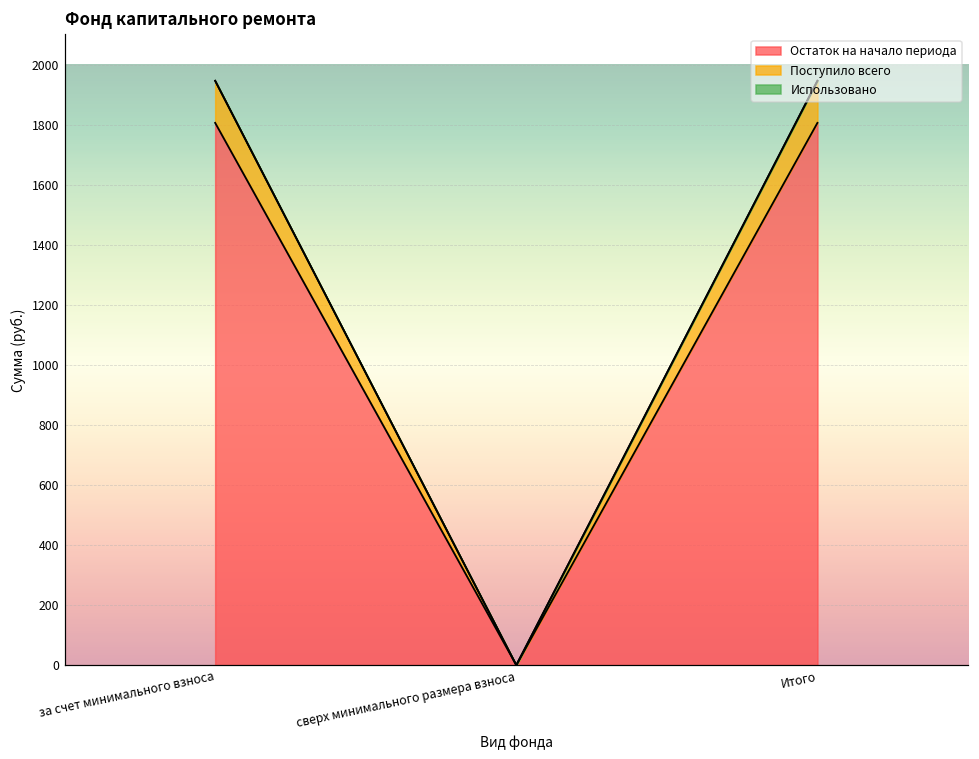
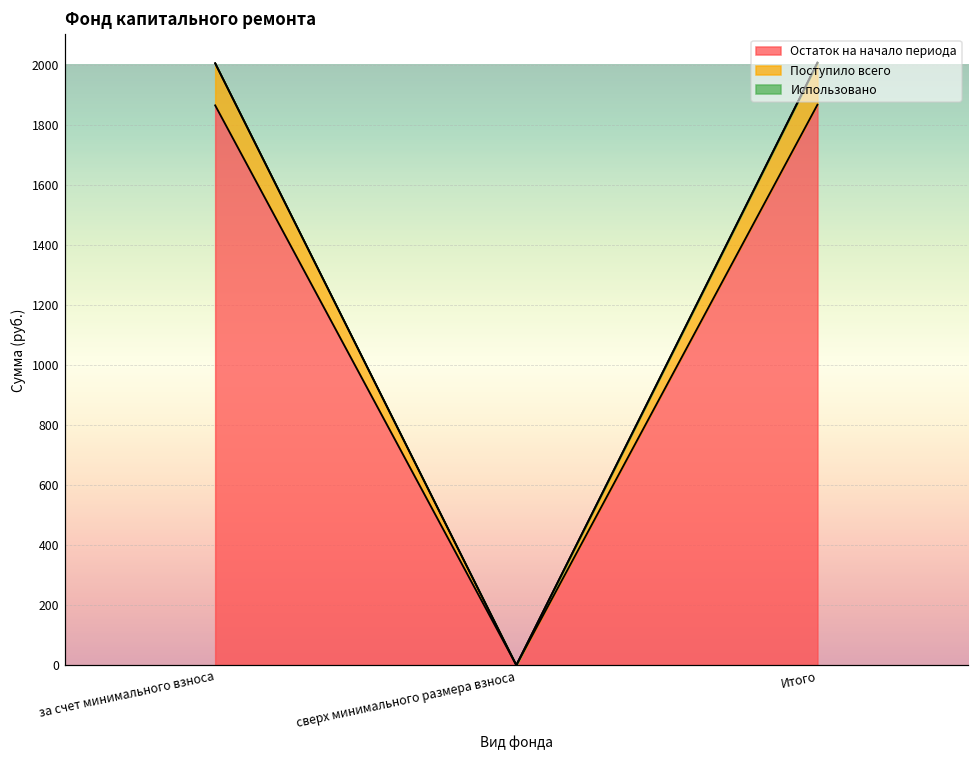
Остаток на начало периода, за счет минимального взноса: 1810 -> 1860
Остаток на начало периода, Итого: 1810 -> 1870
